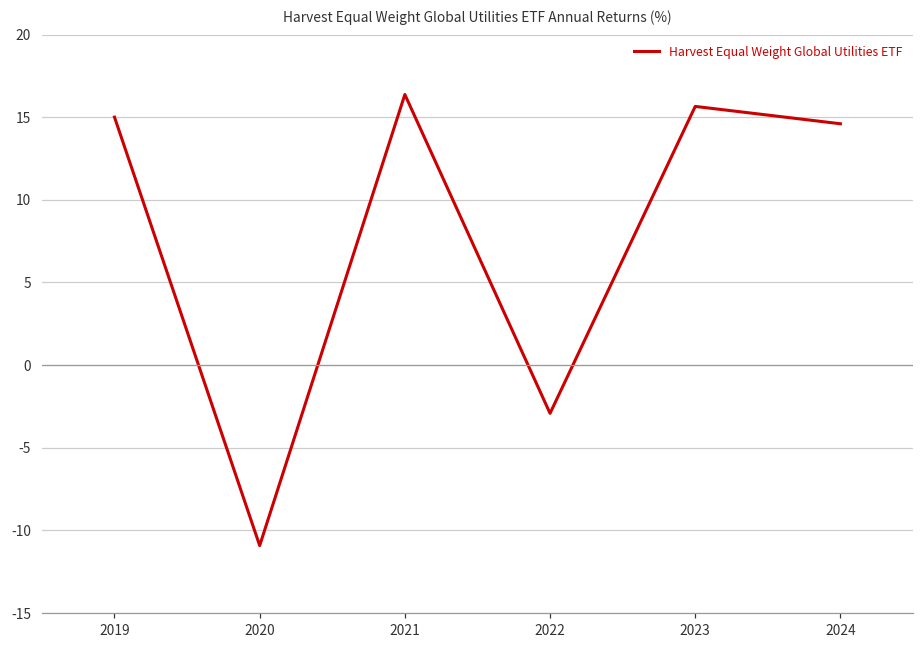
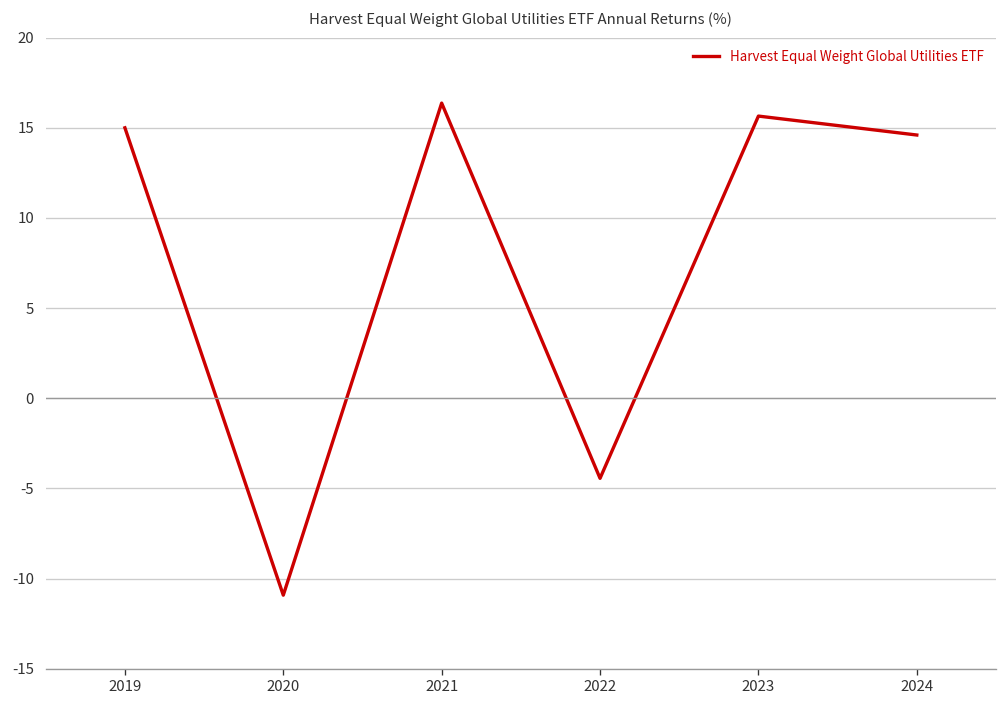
2022: -2.9 -> -4.4
